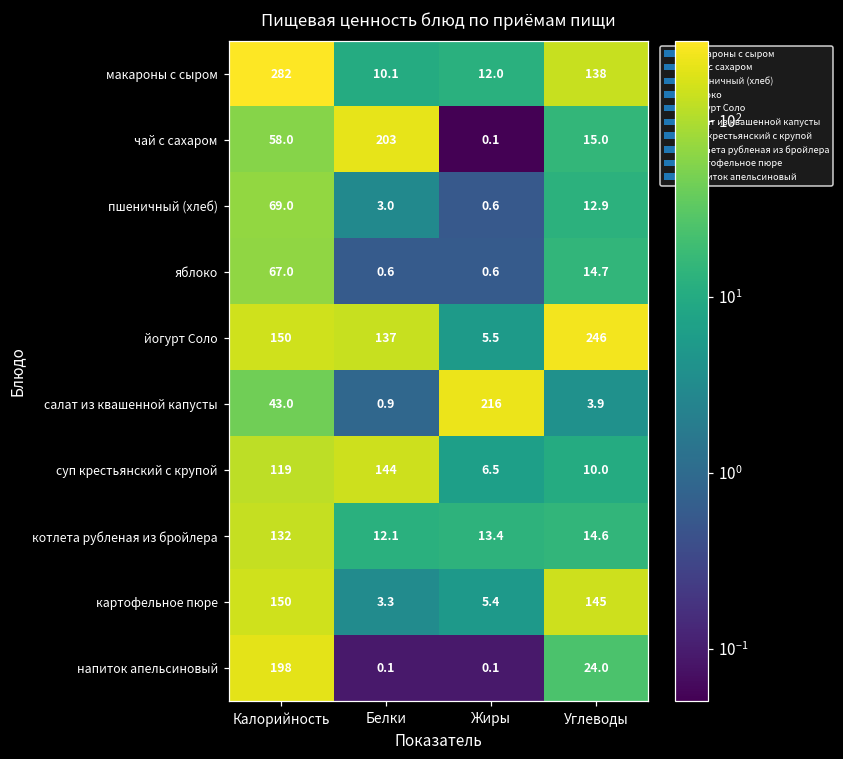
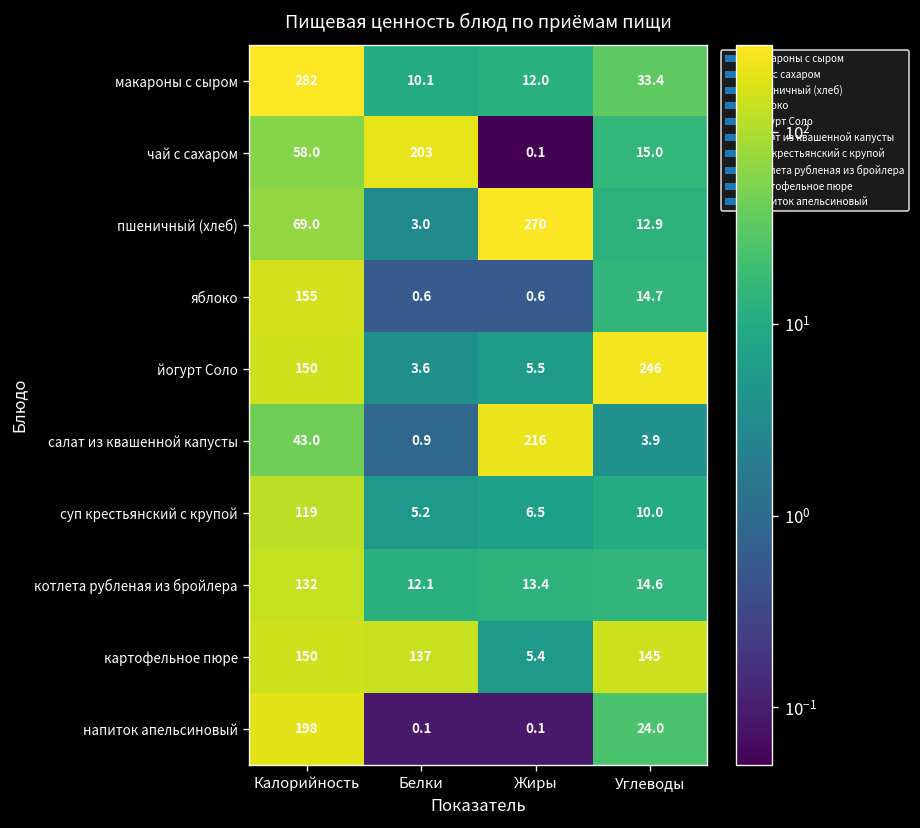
макароны с сыром, Углеводы: 138 -> 33.4
пшеничный (хлеб), Жиры: 0.6 -> 270
яблоко, Калорийность: 67.0 -> 155
йогурт Соло, Белки: 137 -> 3.6
суп крестьянский с крупой, Белки: 144 -> 5.2
картофельное пюре, Белки: 3.3 -> 137
